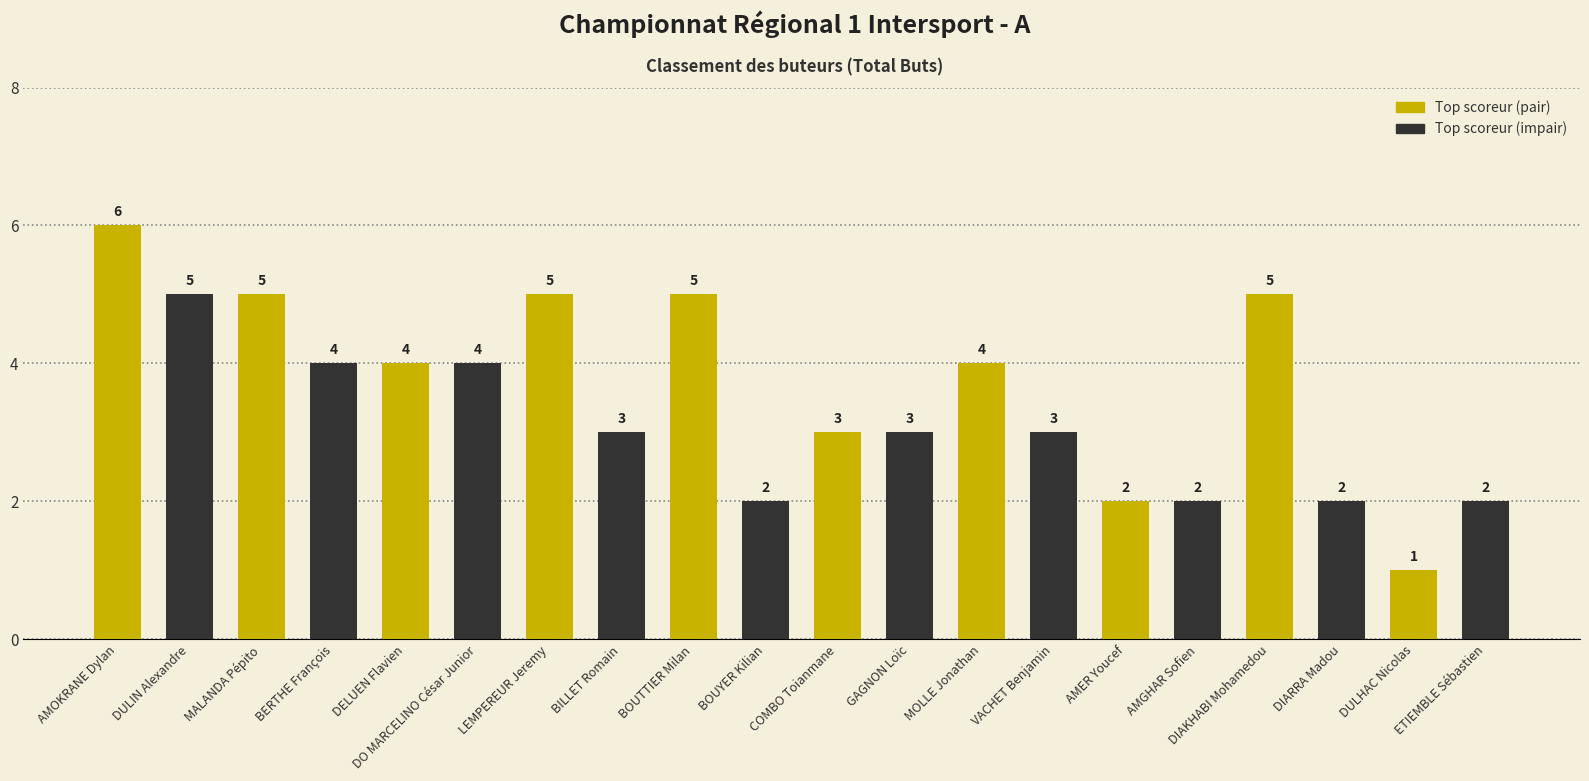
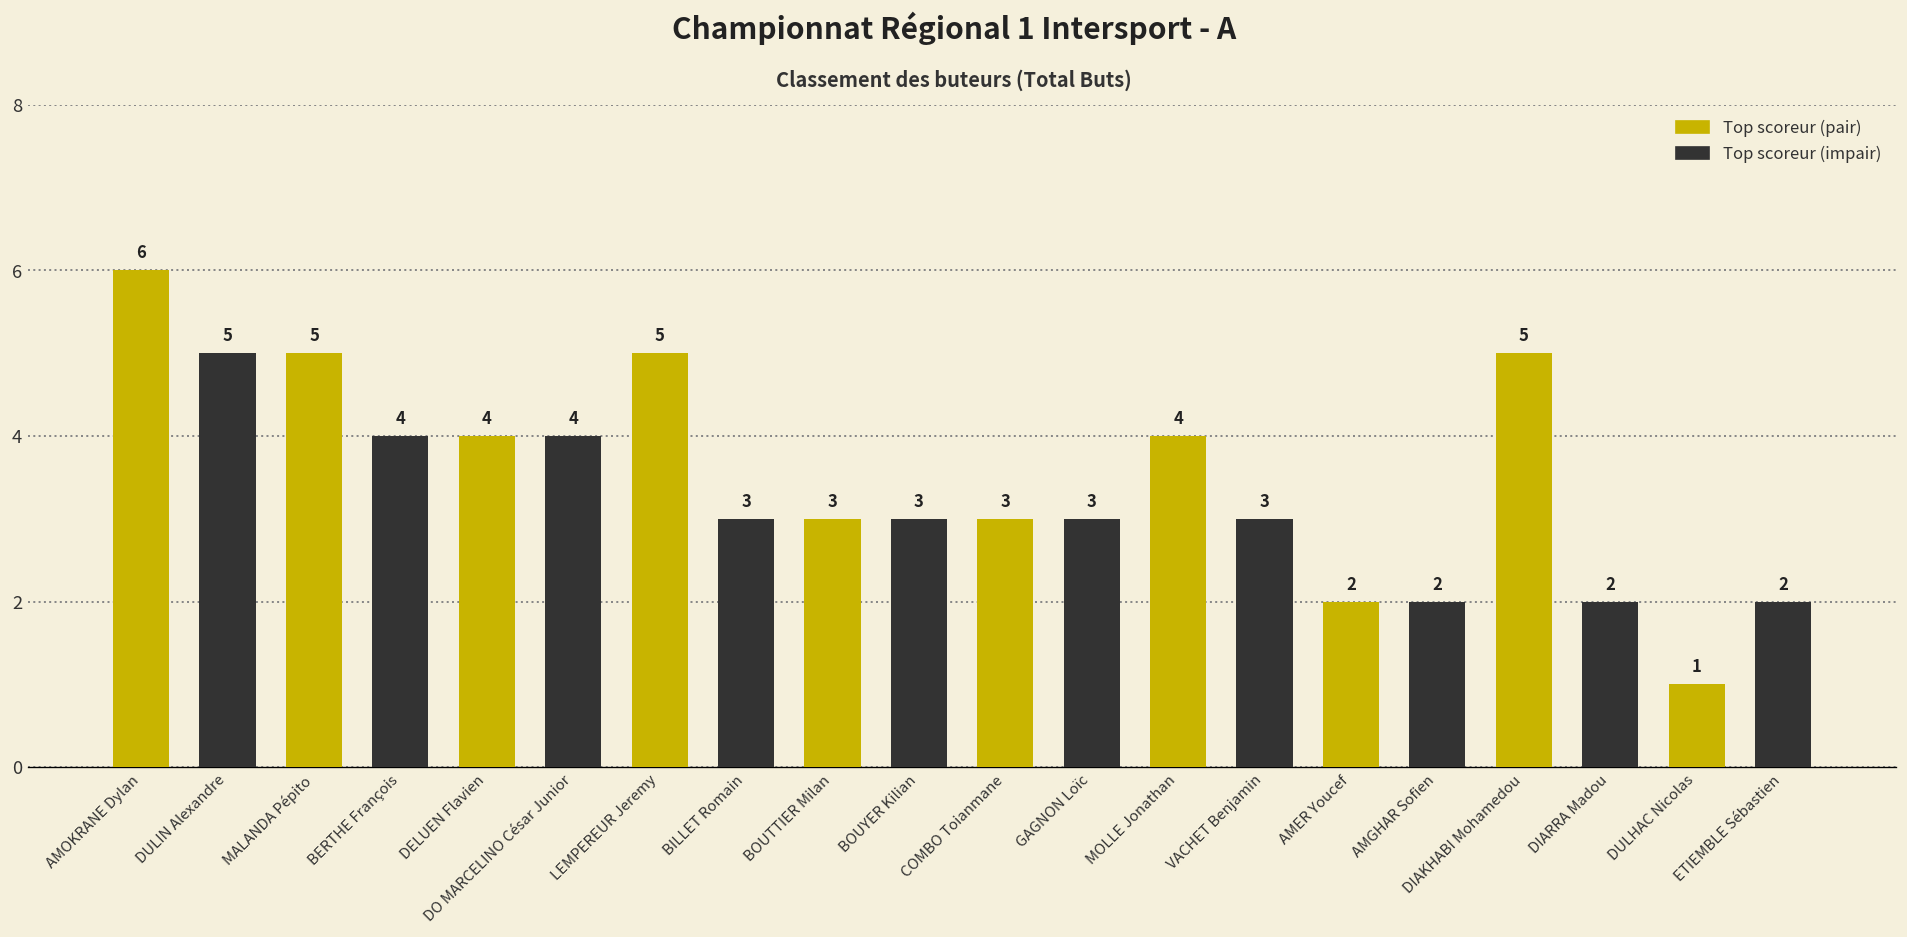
BOUTTIER Milan: 5 -> 3
BOUYER Kilian: 2 -> 3
